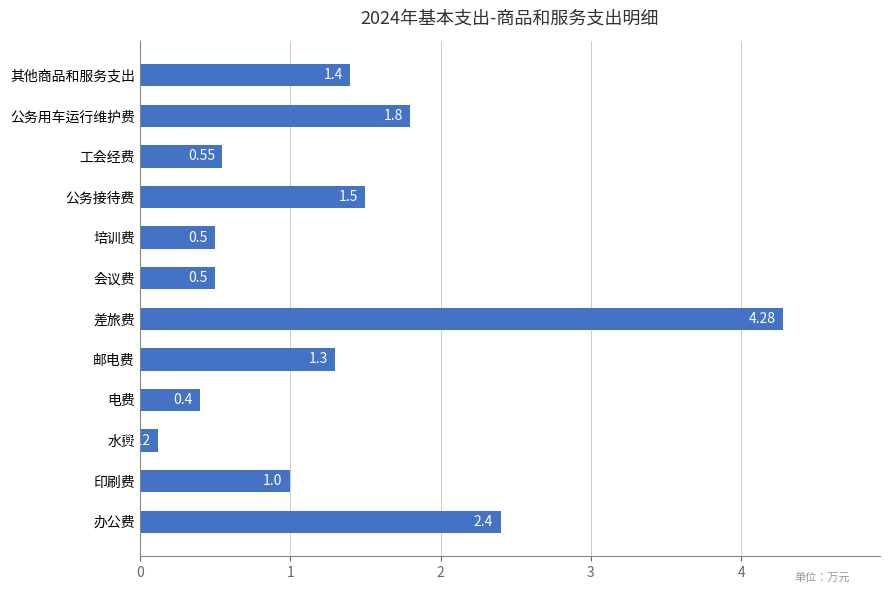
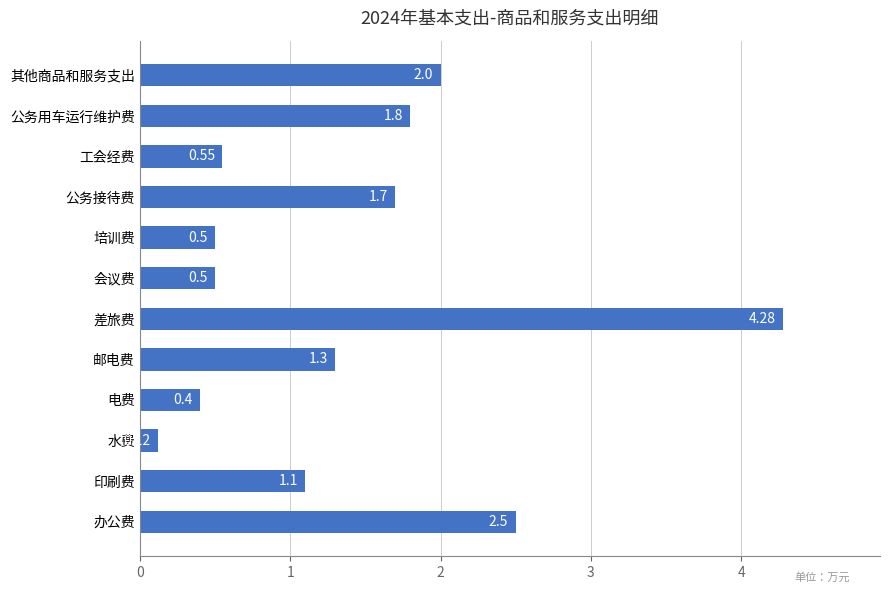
其他商品和服务支出: 1.4 -> 2.0
公务接待费: 1.5 -> 1.7
印刷费: 1.0 -> 1.1
办公费: 2.4 -> 2.5
